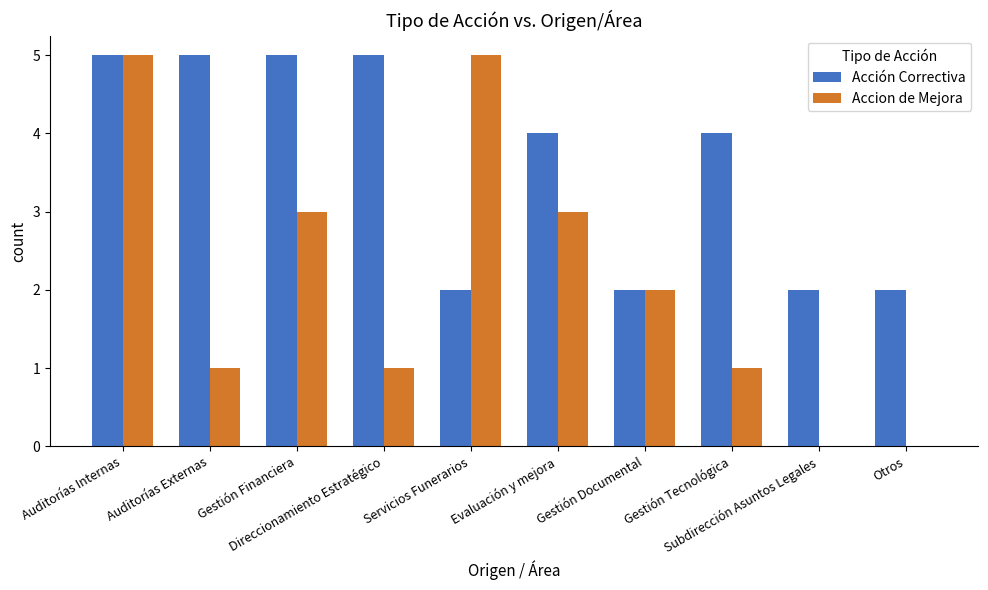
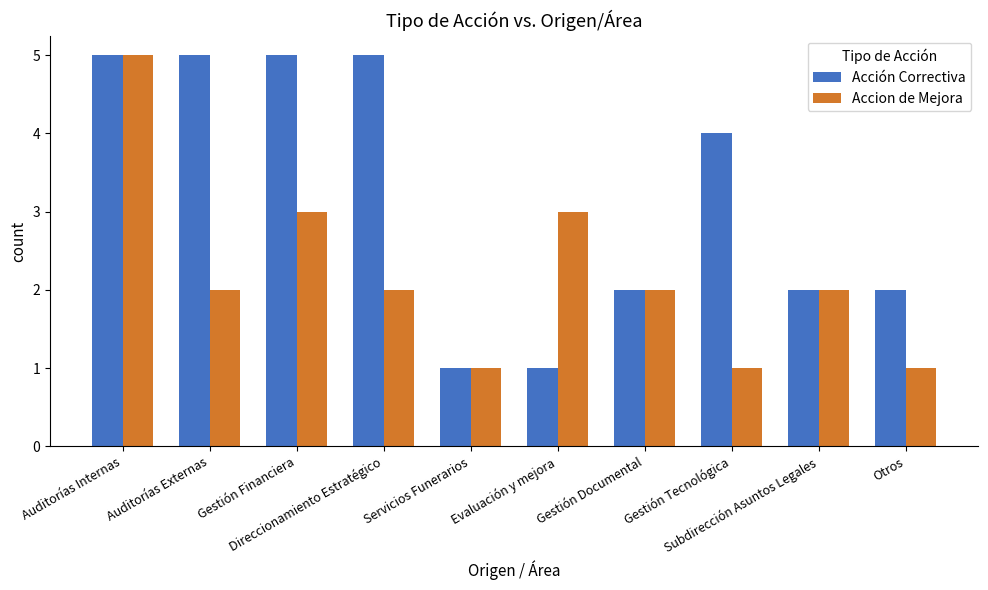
Accion de Mejora, Auditorías Externas: 1 -> 2
Accion de Mejora, Direccionamiento Estratégico: 1 -> 2
Acción Correctiva, Servicios Funerarios: 2 -> 1
Accion de Mejora, Servicios Funerarios: 5 -> 1
Acción Correctiva, Evaluación y mejora: 4 -> 1
Accion de Mejora, Subdirección Asuntos Legales: 0 -> 2
Accion de Mejora, Otros: 0 -> 1
